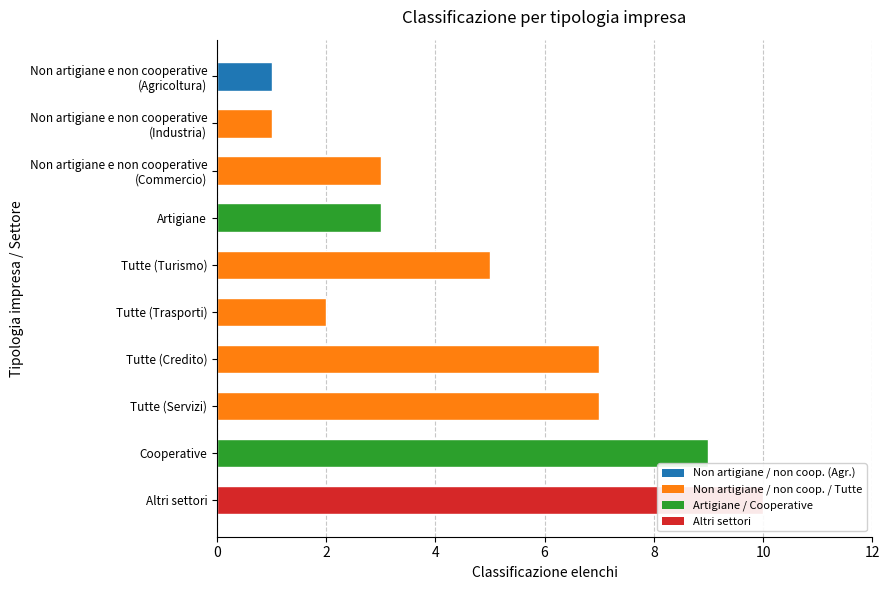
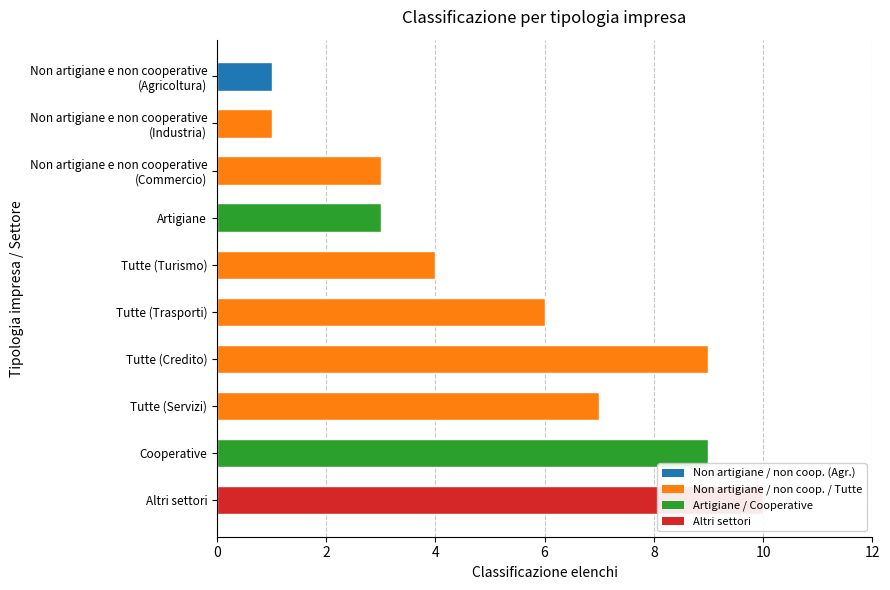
Tutte (Turismo): 5 -> 4
Tutte (Trasporti): 2 -> 6
Tutte (Credito): 7 -> 9
